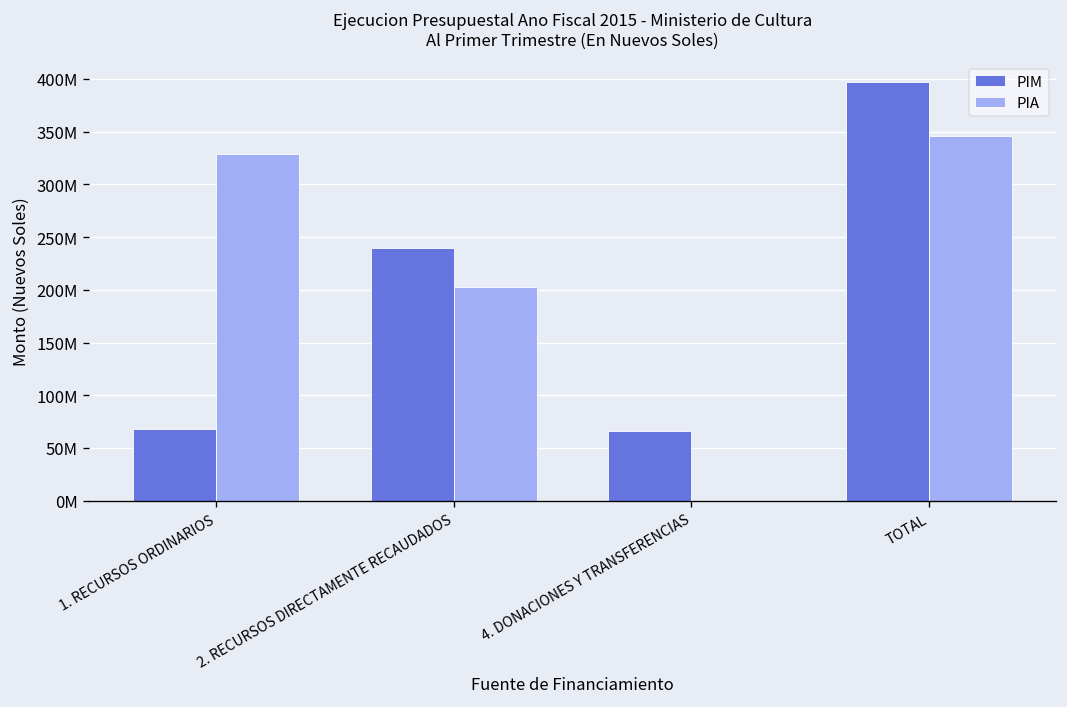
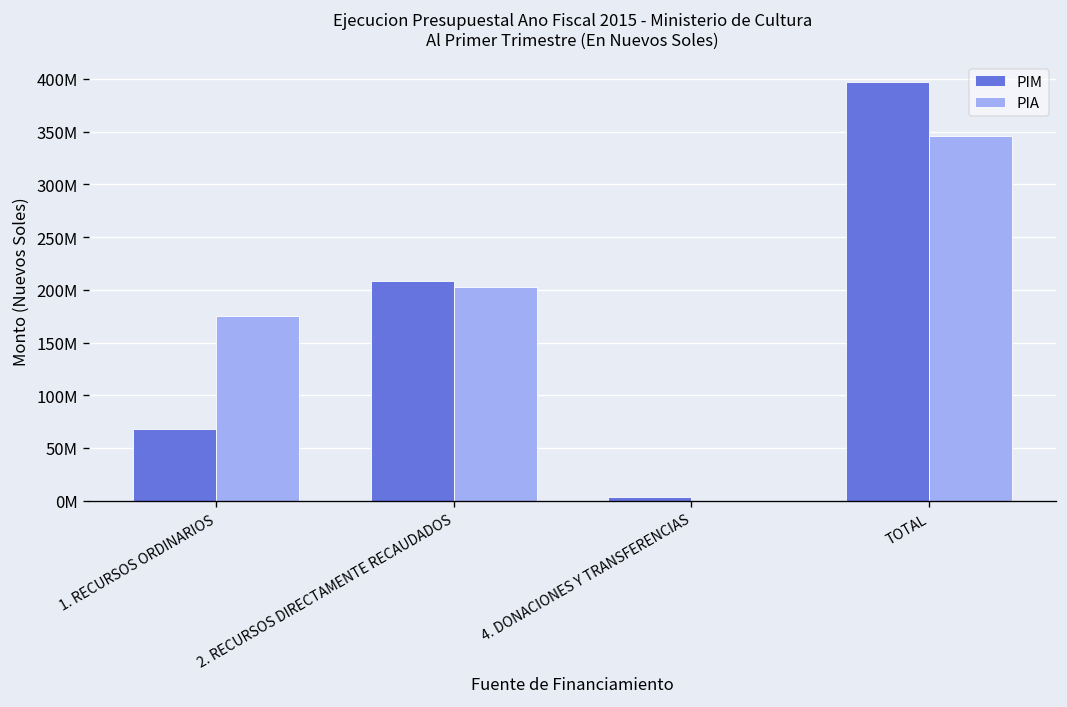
PIA, 1. RECURSOS ORDINARIOS: 330000000 -> 180000000
PIM, 2. RECURSOS DIRECTAMENTE RECAUDADOS: 240000000 -> 210000000
PIM, 4. DONACIONES Y TRANSFERENCIAS: 70000000 -> 0
